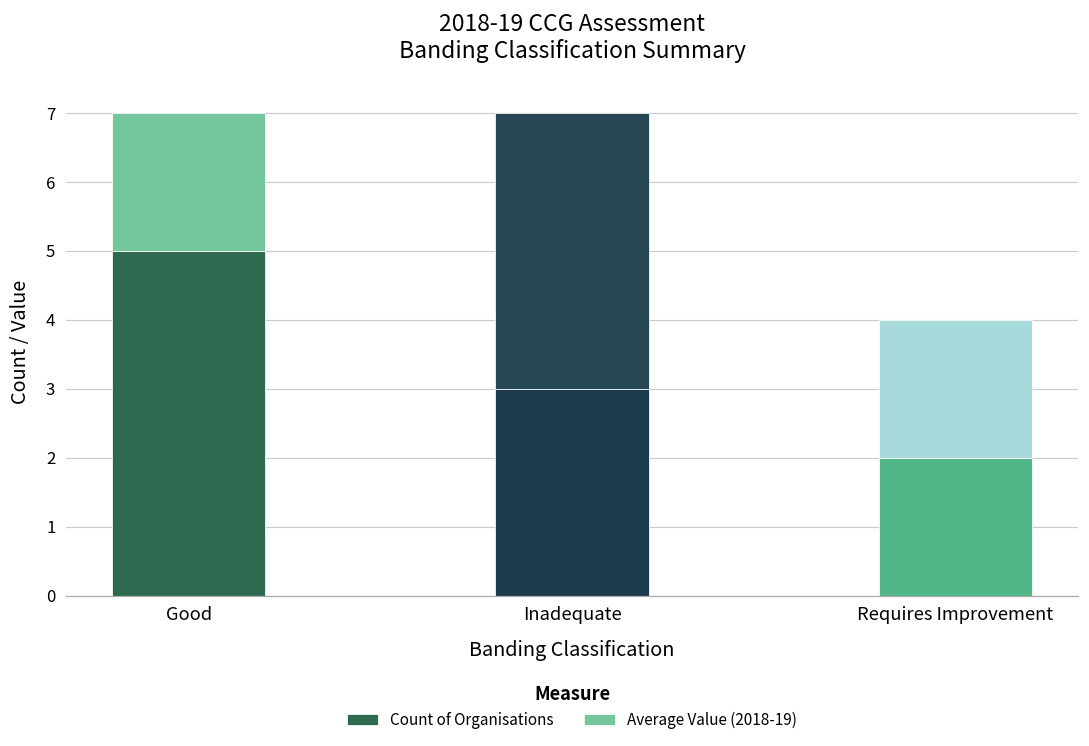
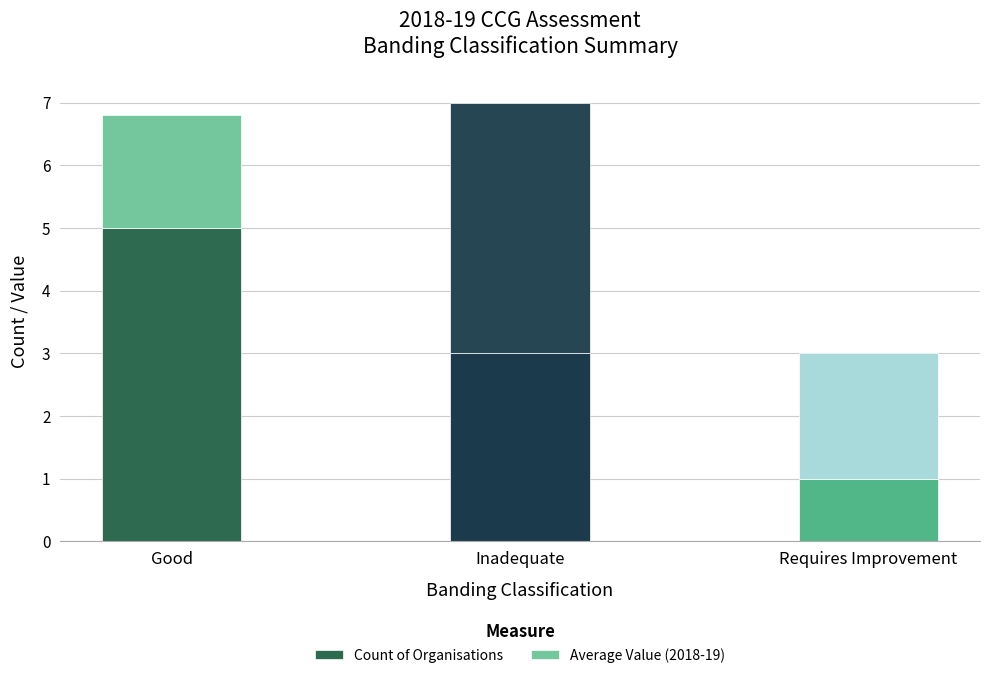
Average Value (2018-19), Good: 2.0 -> 1.8
Count of Organisations, Requires Improvement: 2 -> 1
